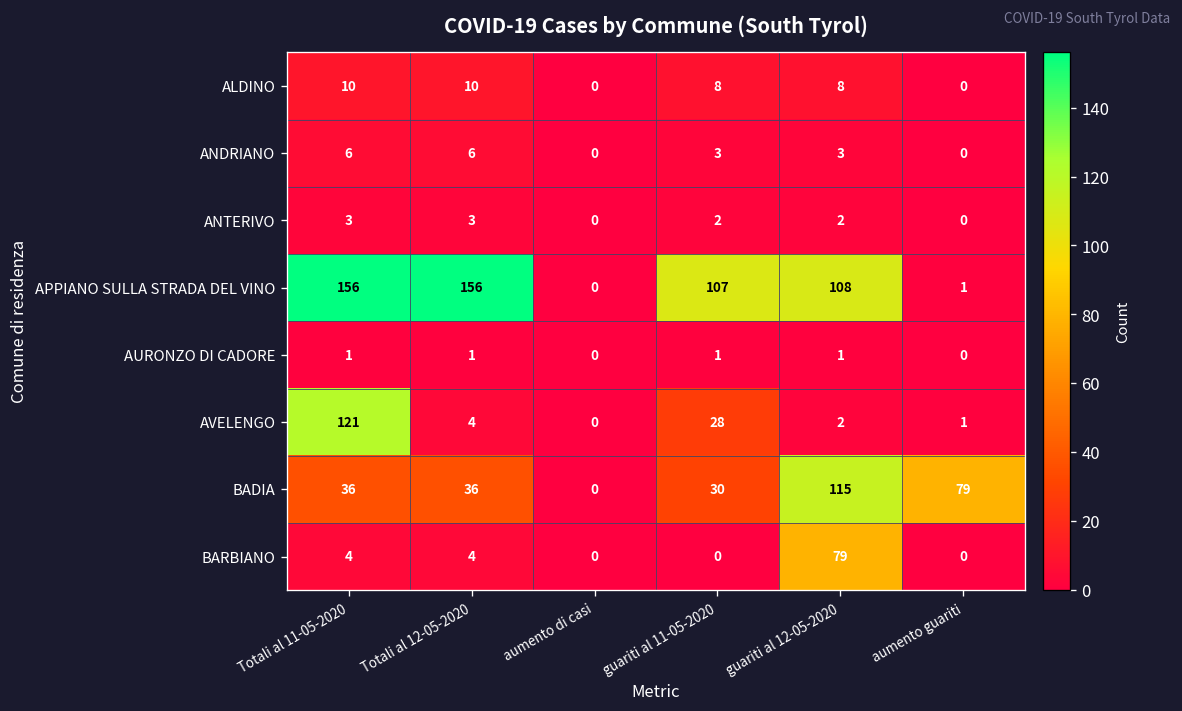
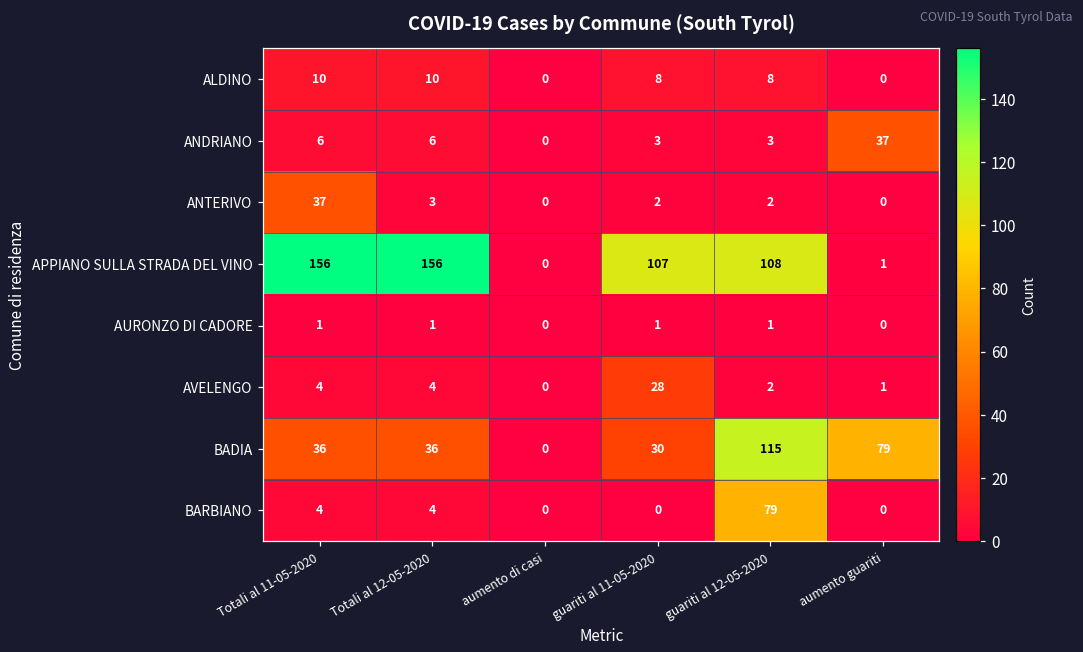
ANDRIANO, aumento guariti: 0 -> 37
ANTERIVO, Totali al 11-05-2020: 3 -> 37
AVELENGO, Totali al 11-05-2020: 121 -> 4
